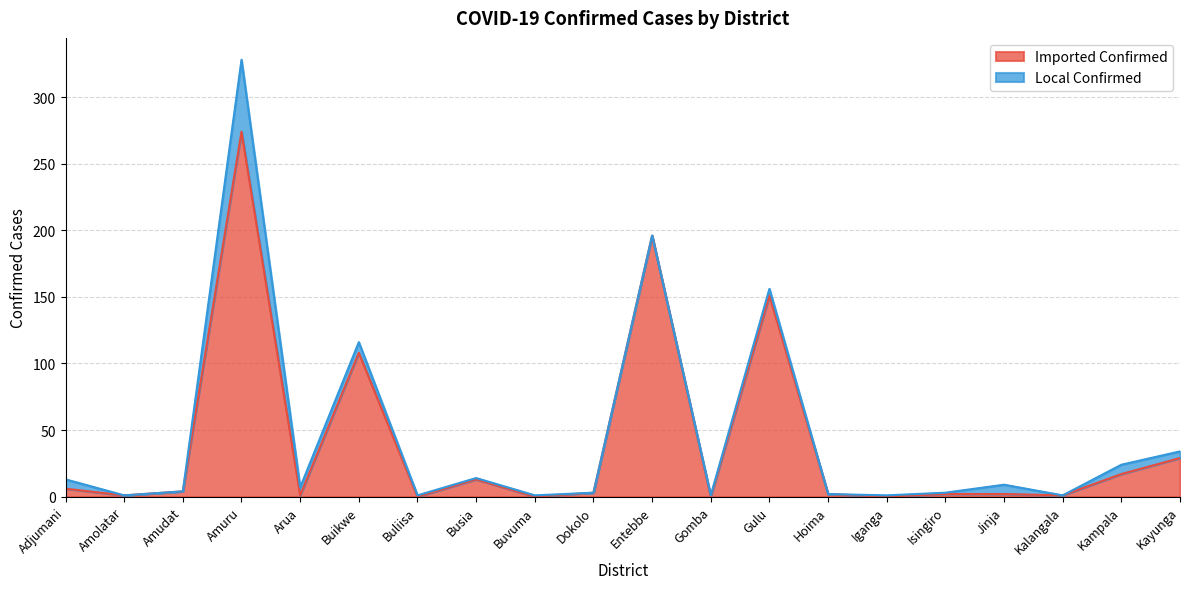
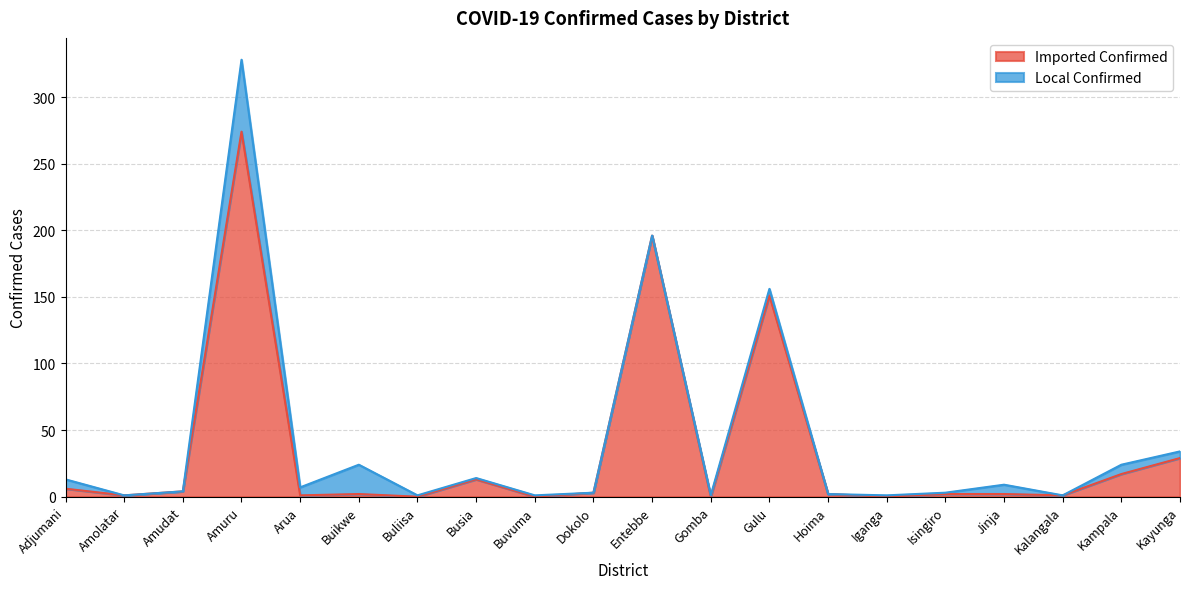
Imported Confirmed, Buikwe: 108 -> 2
Local Confirmed, Buikwe: 8 -> 22
